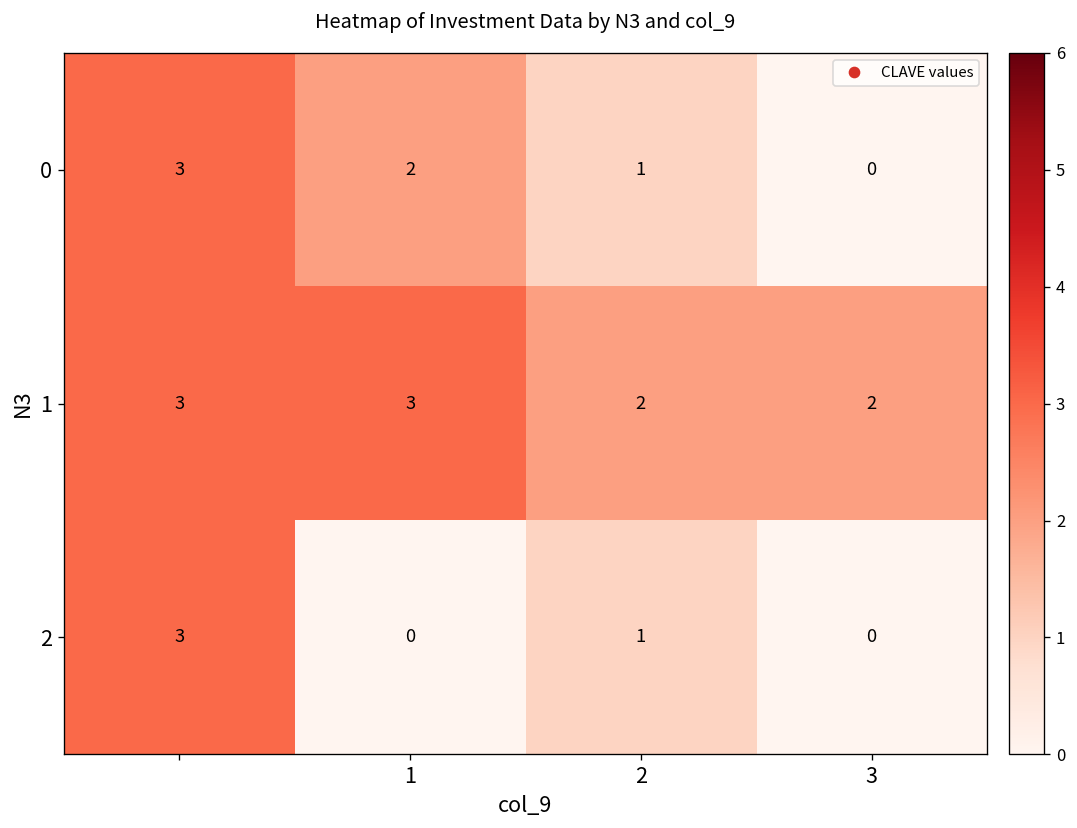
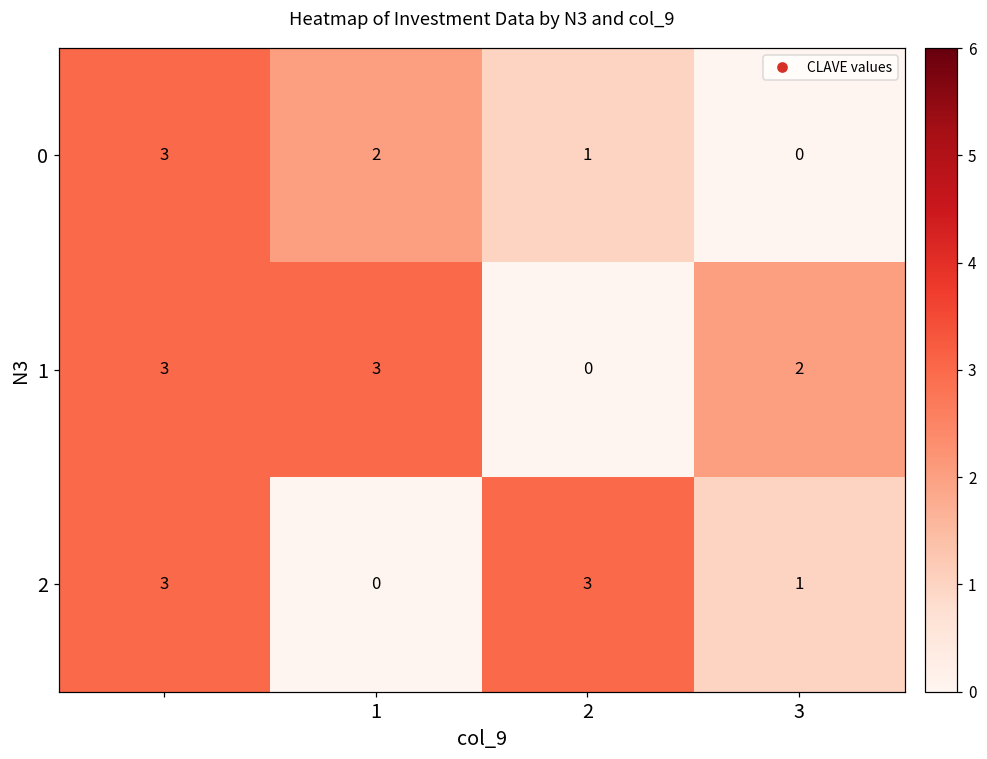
1, 2: 2 -> 0
2, 2: 1 -> 3
2, 3: 0 -> 1
